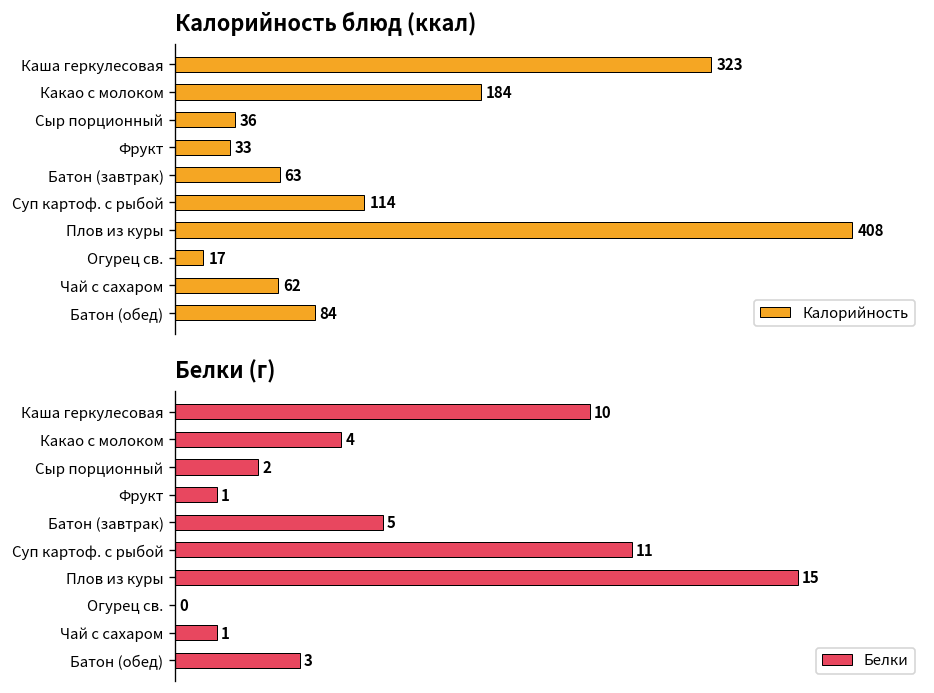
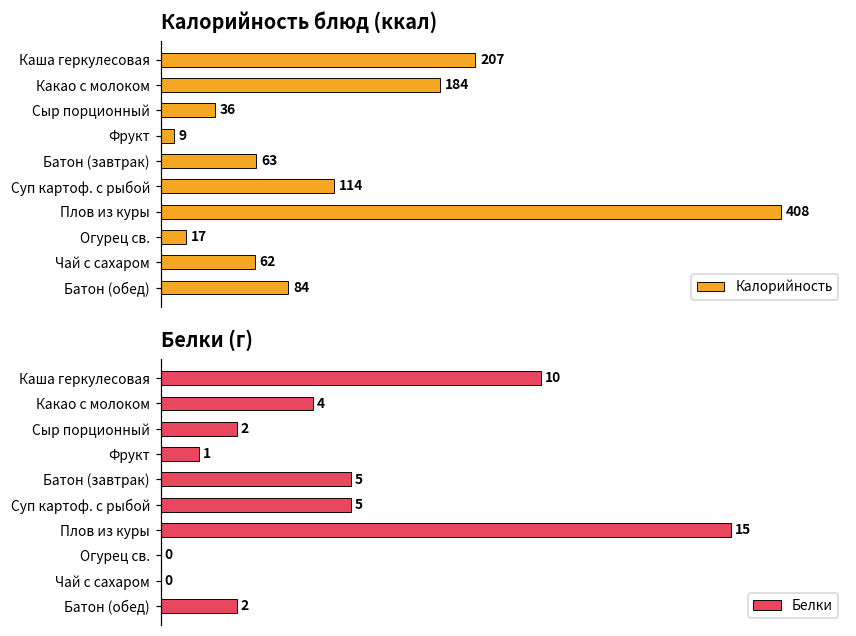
Калорийность блюд (ккал), Каша геркулесовая: 323 -> 207
Калорийность блюд (ккал), Фрукт: 33 -> 9
Белки (г), Суп картоф. с рыбой: 11 -> 5
Белки (г), Чай с сахаром: 1 -> 0
Белки (г), Батон (обед): 3 -> 2
